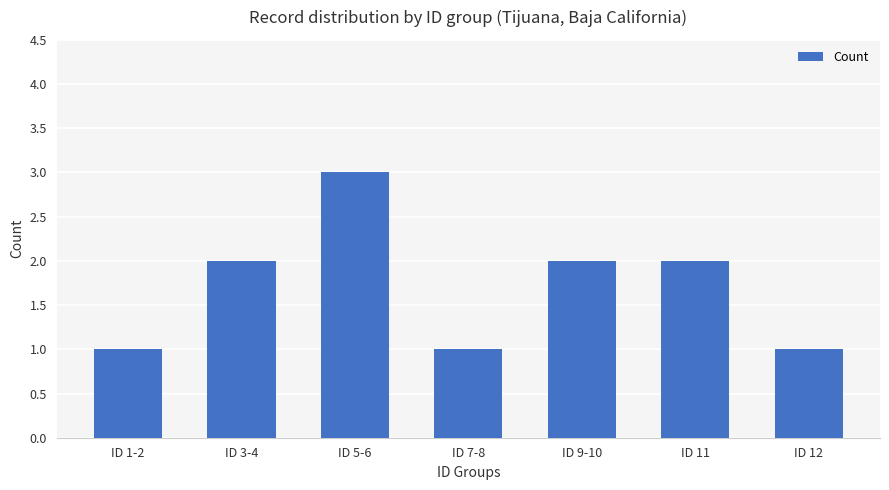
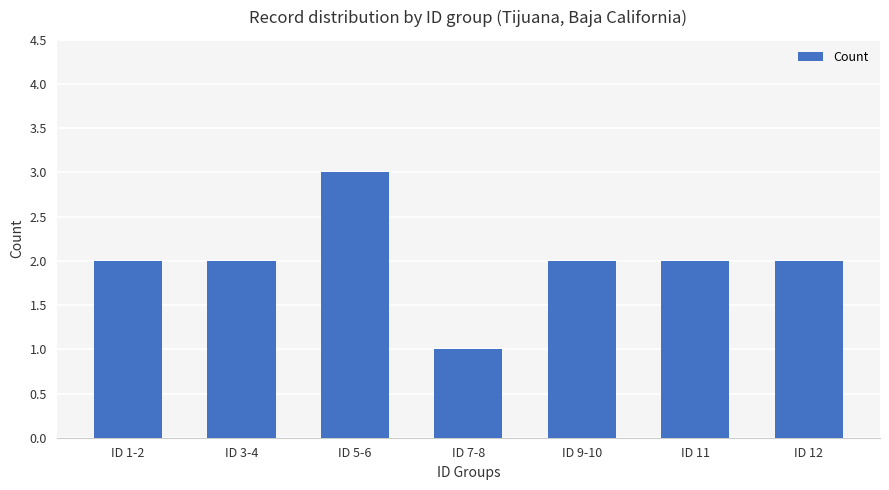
ID 1-2: 1 -> 2
ID 12: 1 -> 2
